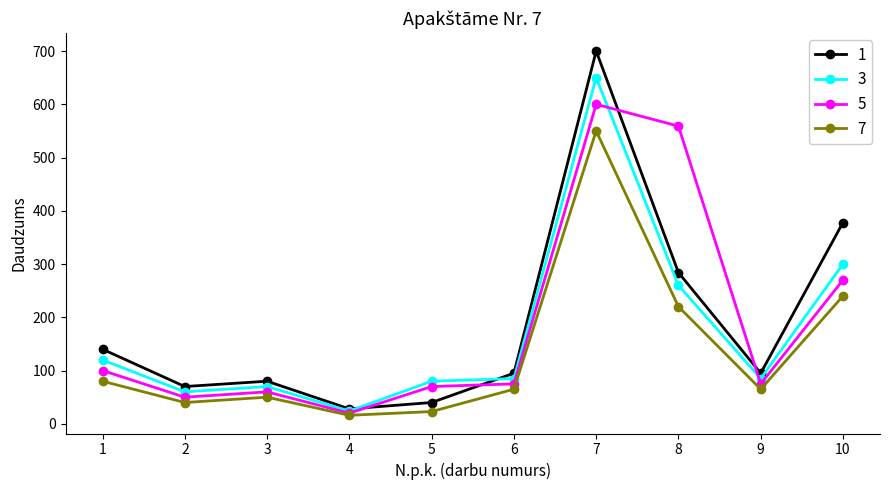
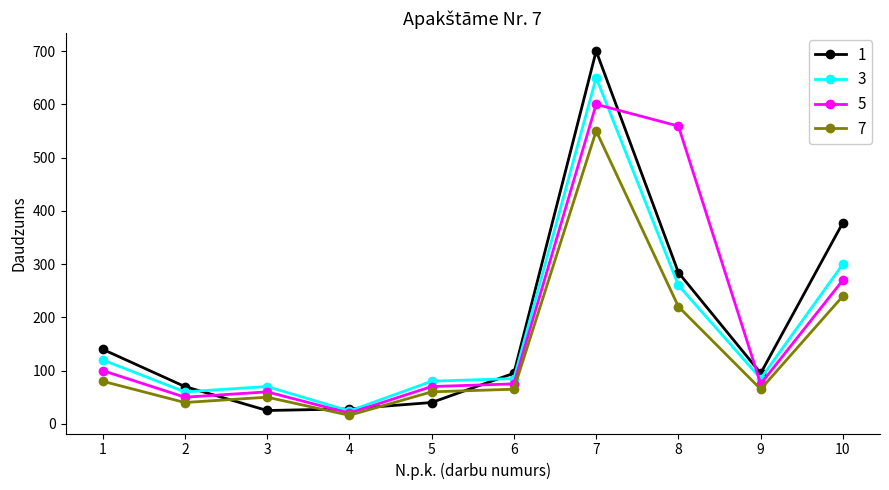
1, 3: 80 -> 30
7, 5: 20 -> 60
